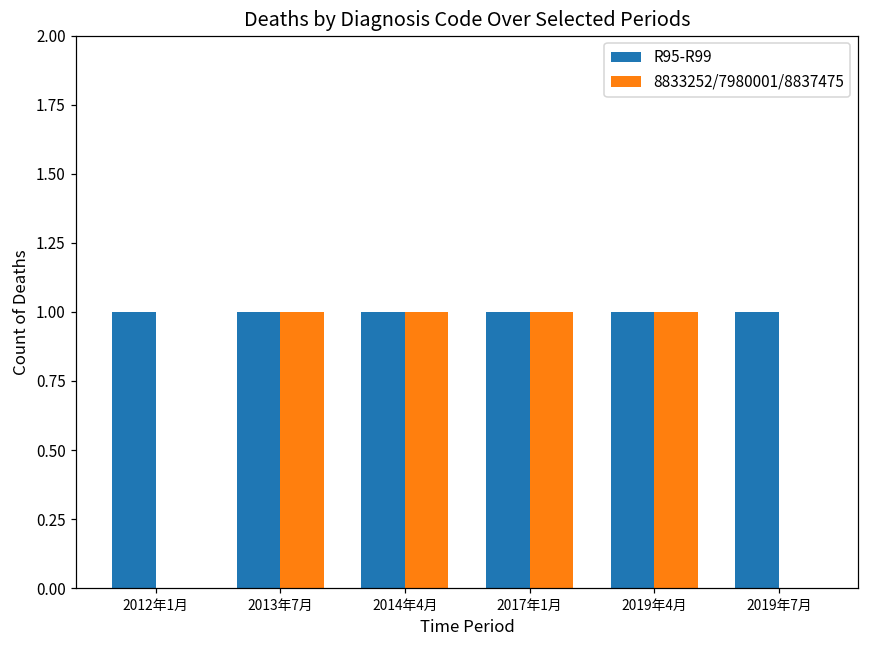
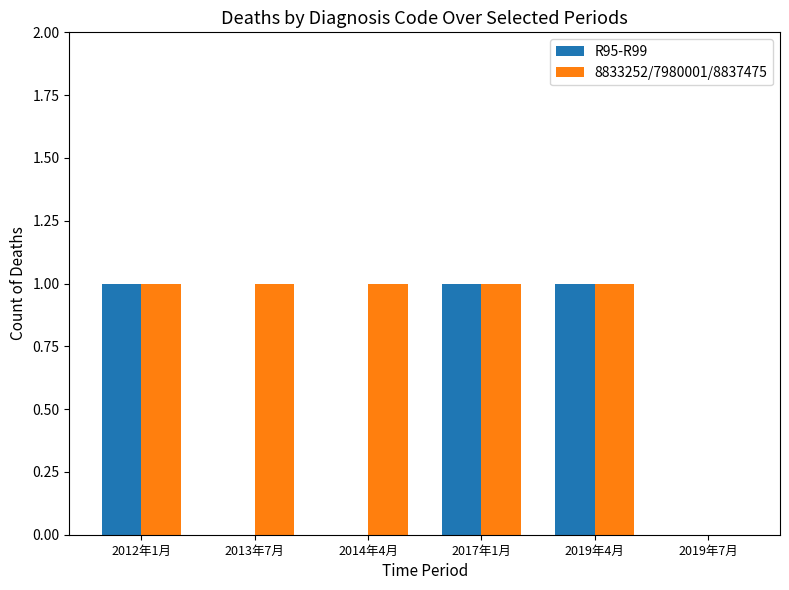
8833252/7980001/8837475, 2012年1月: 0 -> 1
R95-R99, 2013年7月: 1 -> 0
R95-R99, 2014年4月: 1 -> 0
R95-R99, 2019年7月: 1 -> 0
